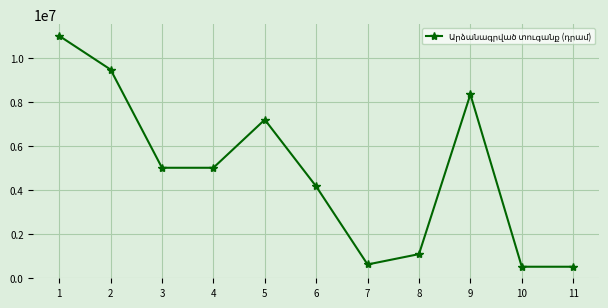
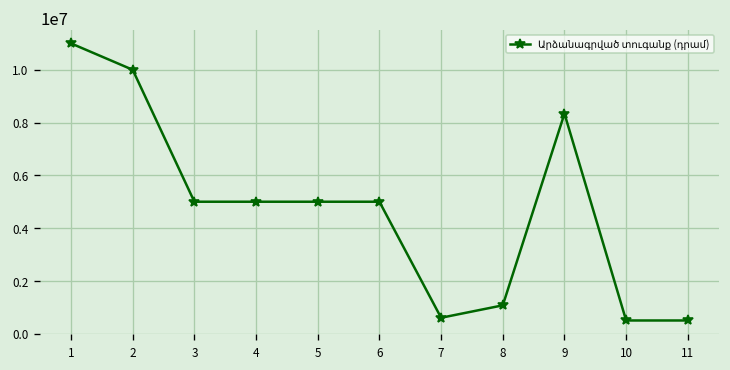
2: 9500000 -> 10000000
5: 7200000 -> 5000000
6: 4200000 -> 5000000
